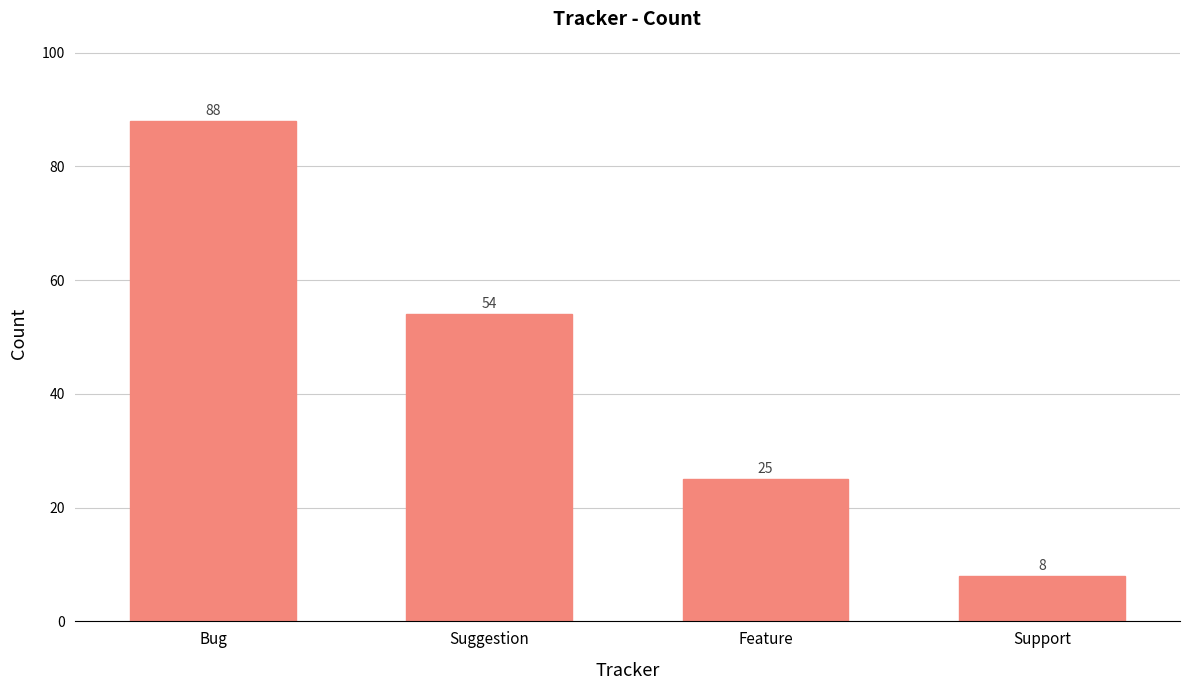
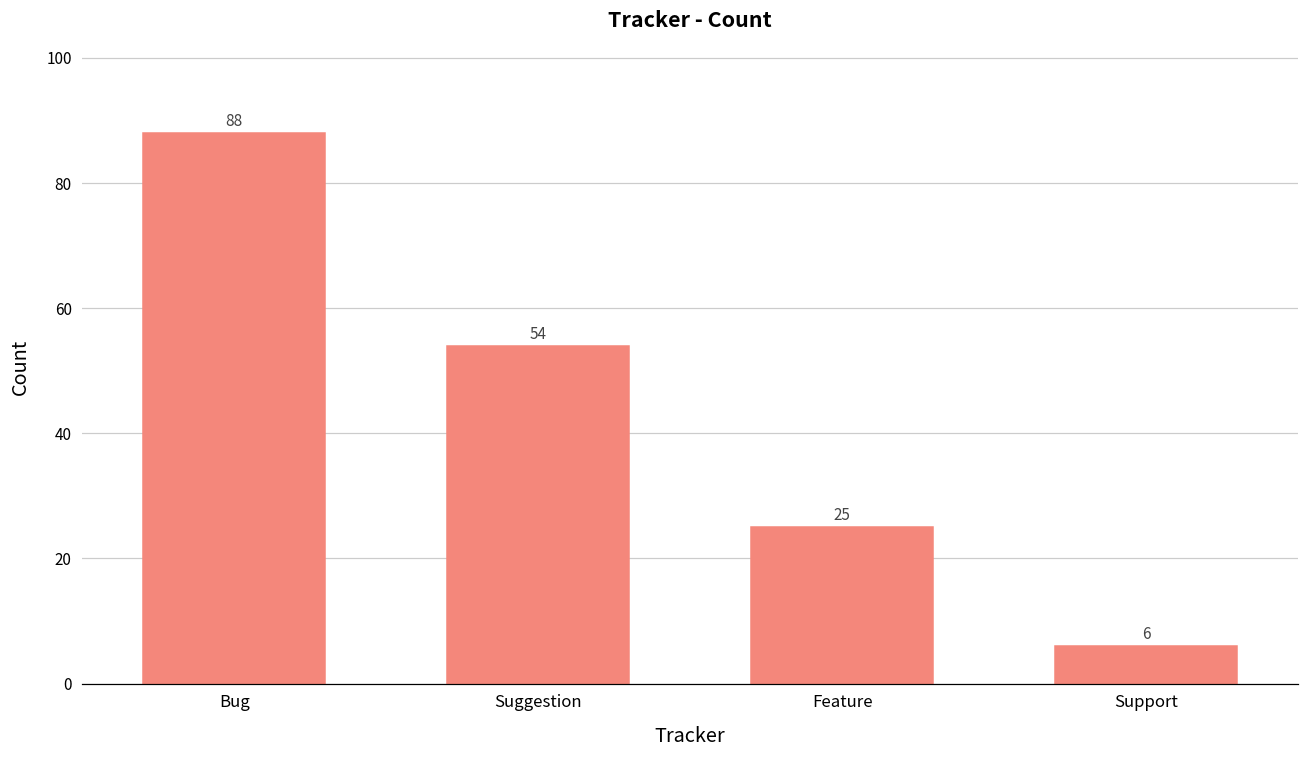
Support: 8 -> 6
